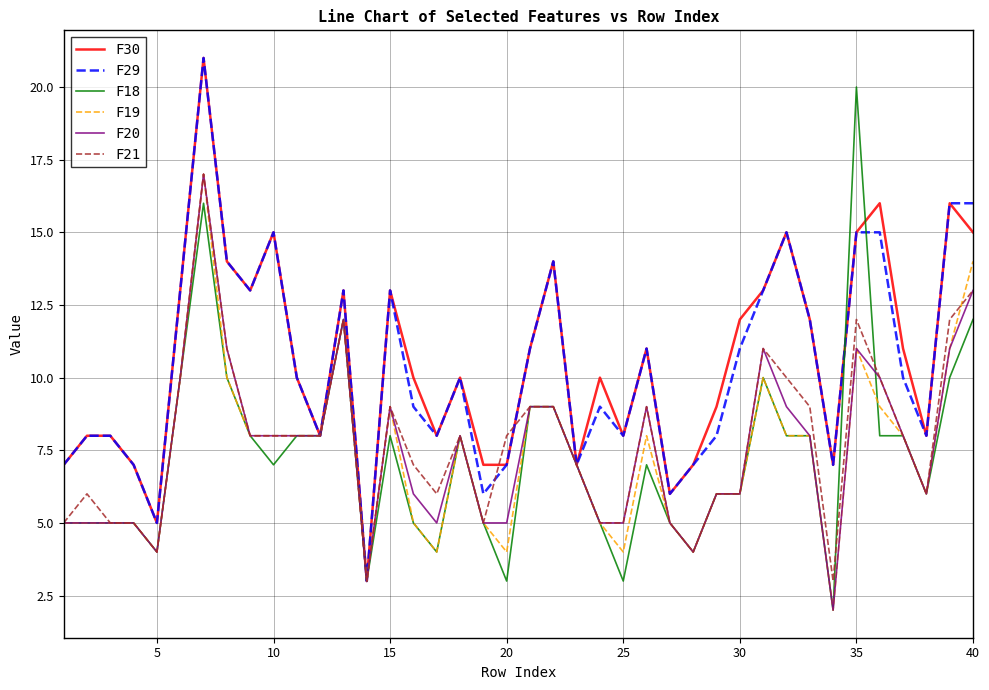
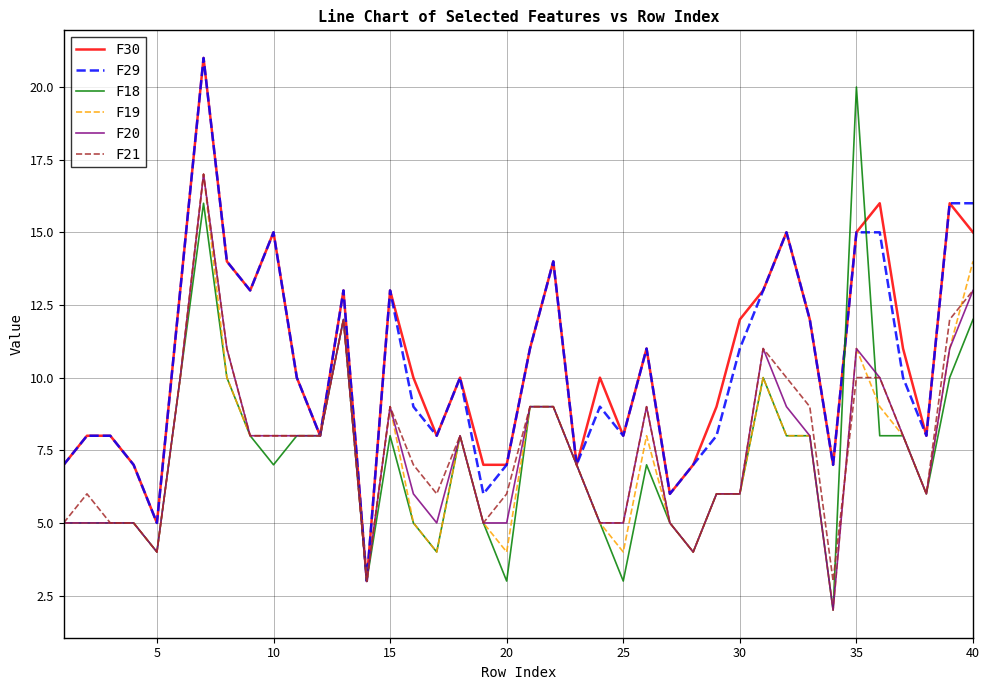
F21, 20: 8 -> 6
F21, 35: 12 -> 10
